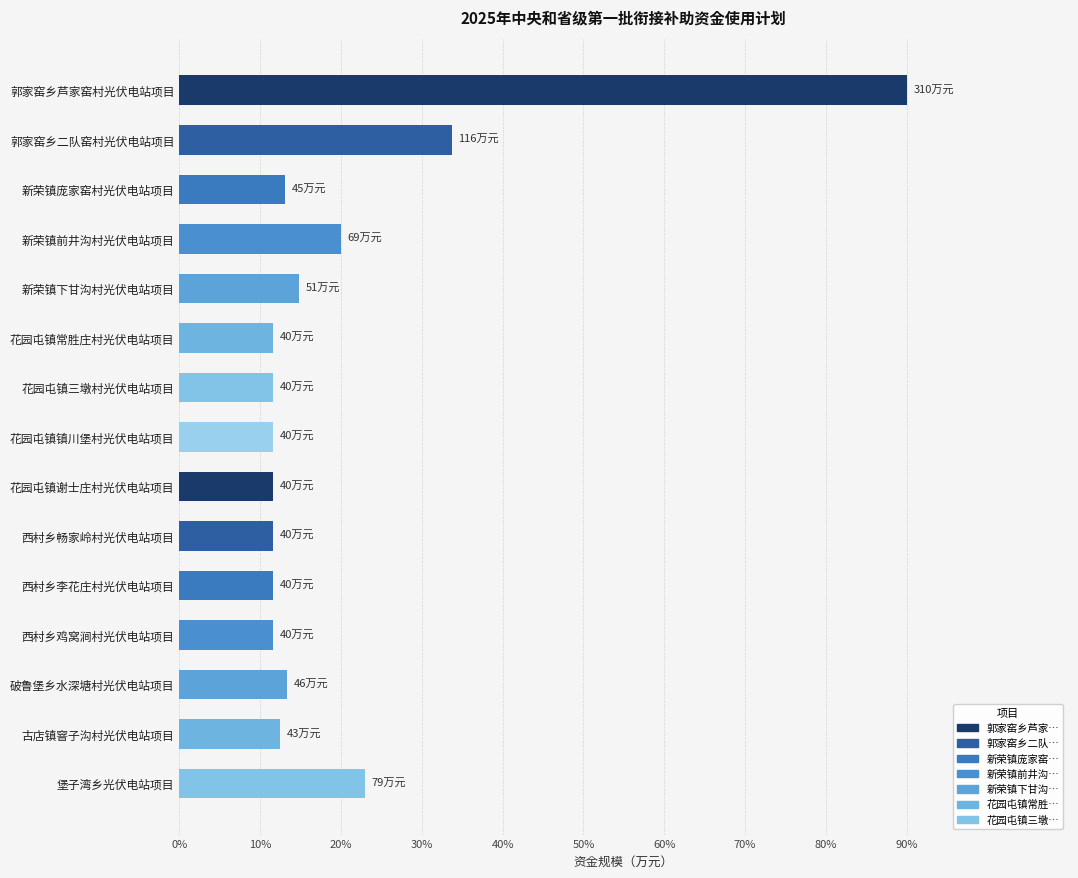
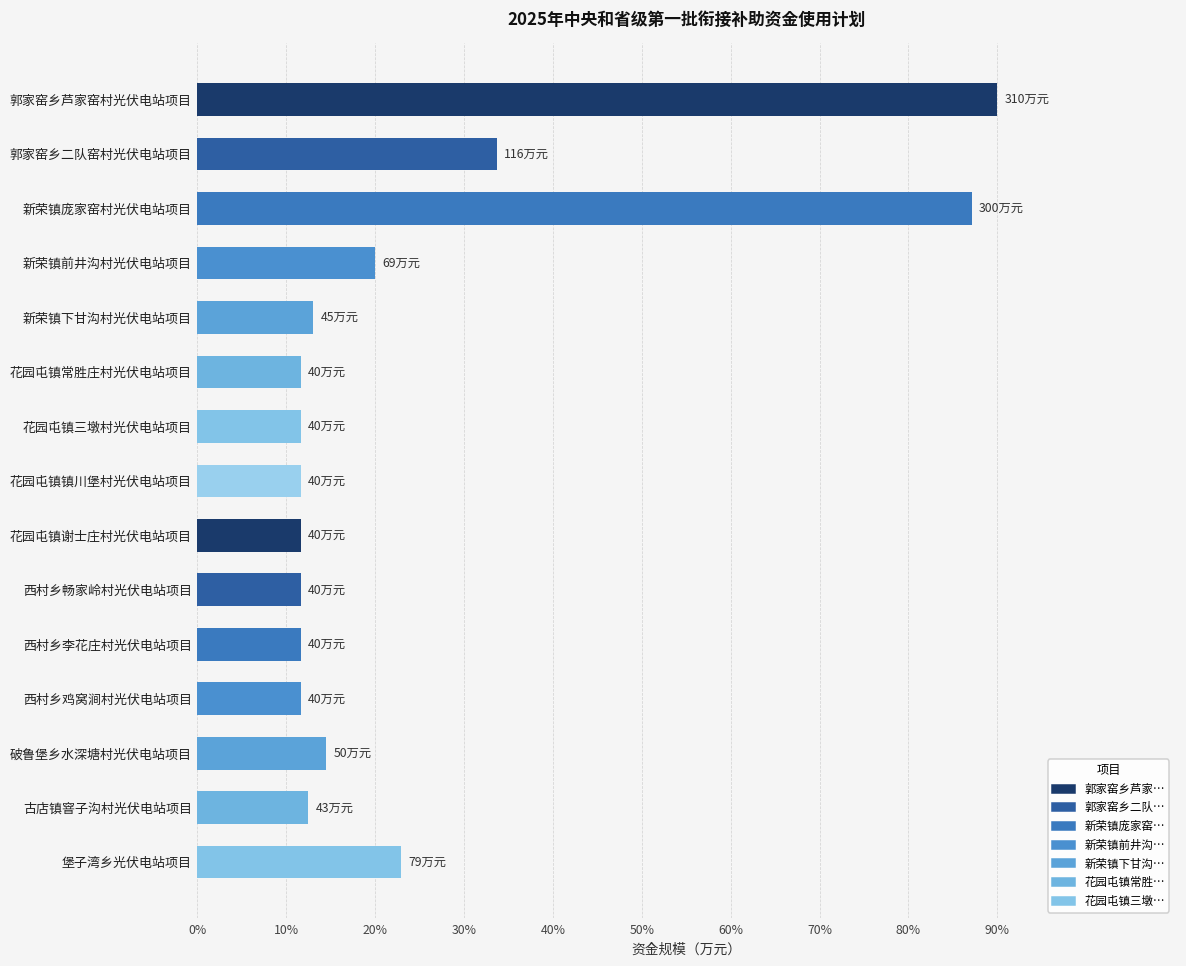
新荣镇庞家窑村光伏电站项目: 45 -> 300
新荣镇下甘沟村光伏电站项目: 51 -> 45
破鲁堡乡水深塘村光伏电站项目: 46 -> 50
